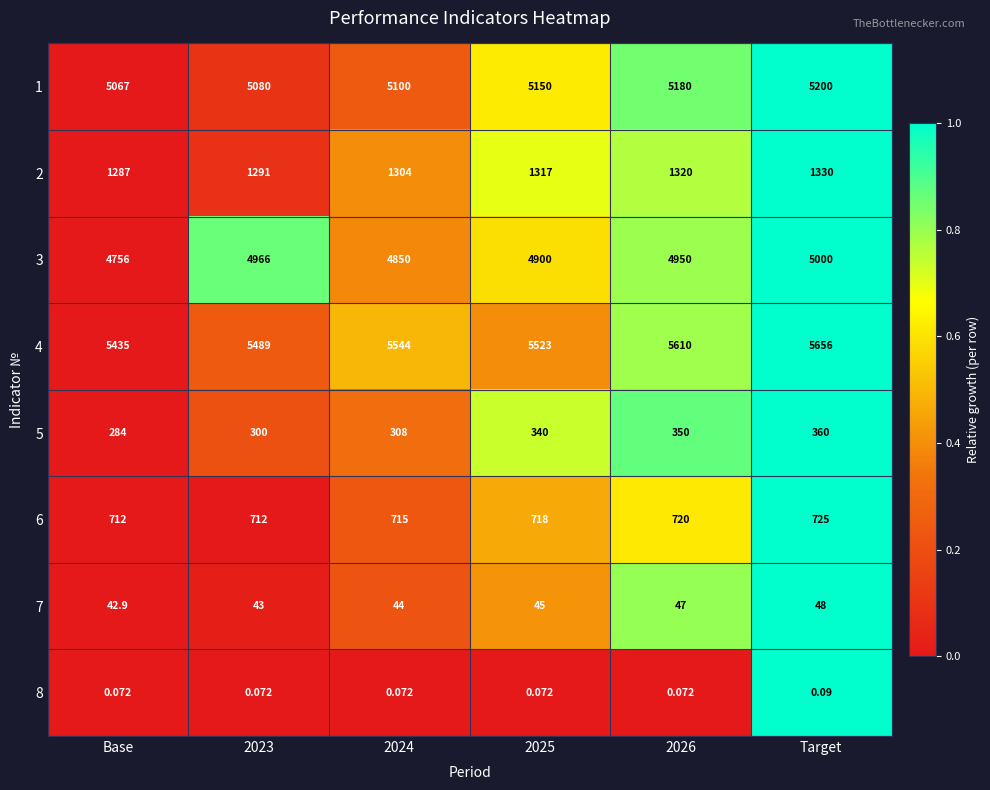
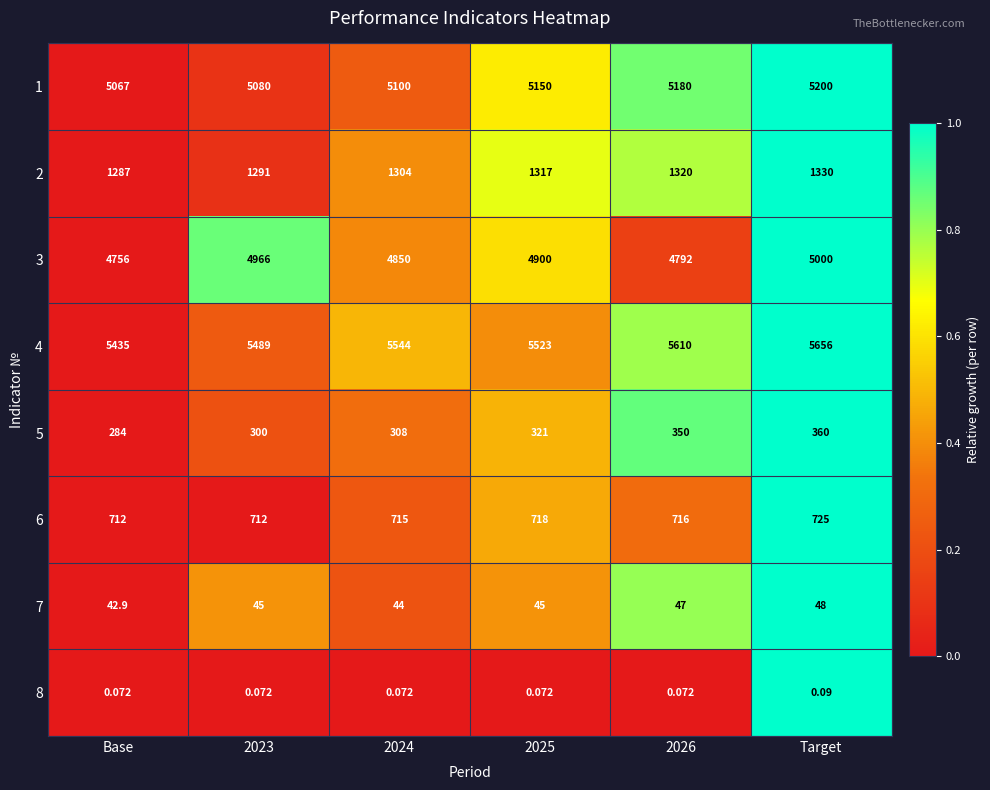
3, 2026: 4950 -> 4792
5, 2025: 340 -> 321
6, 2026: 720 -> 716
7, 2023: 43 -> 45
